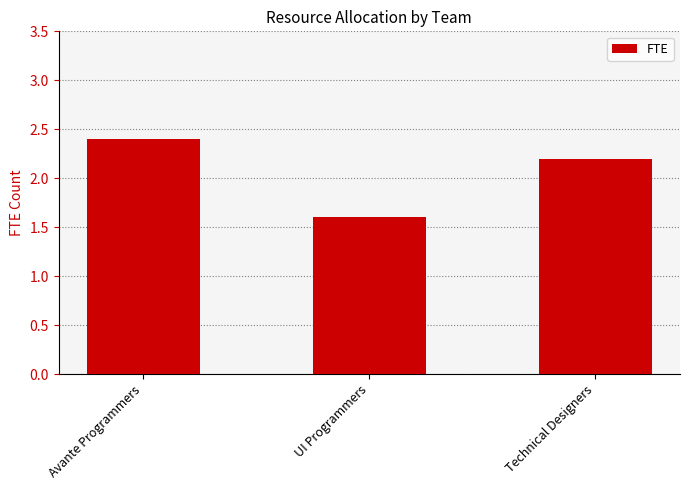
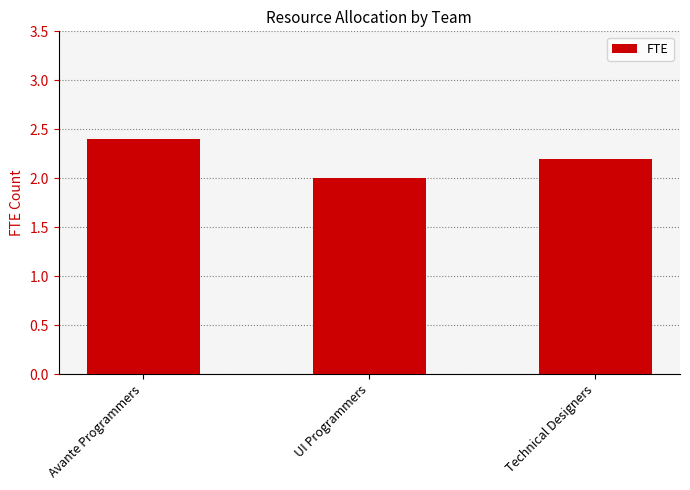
UI Programmers: 1.6 -> 2.0
